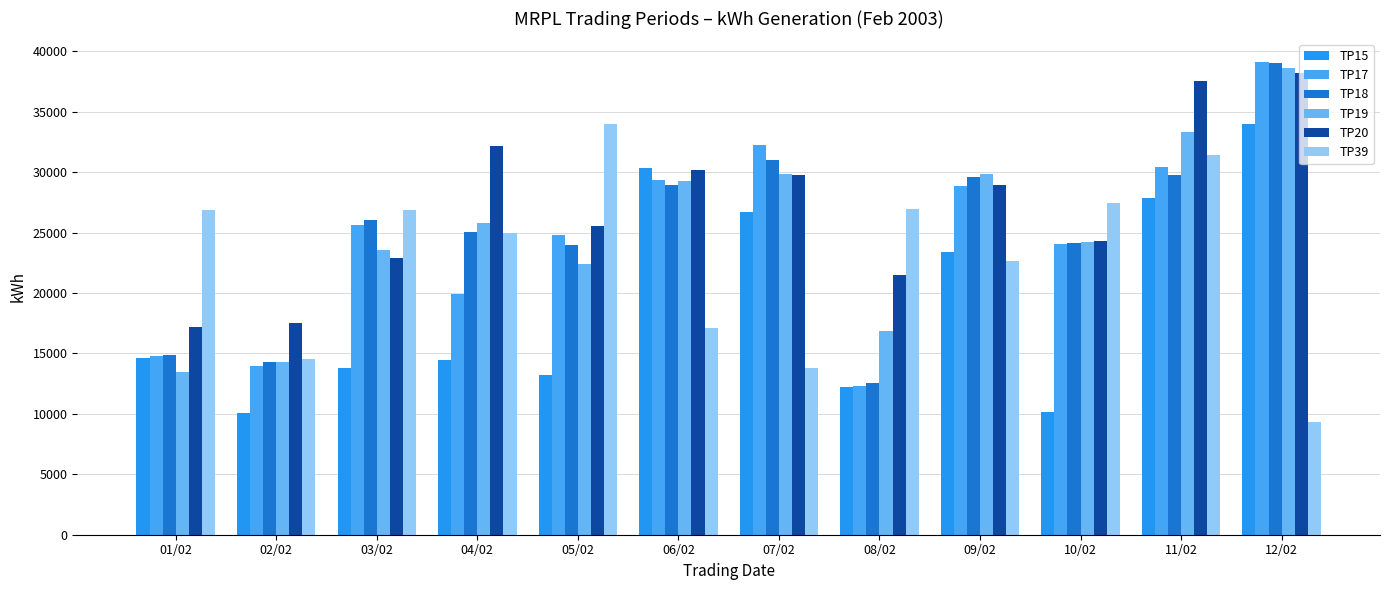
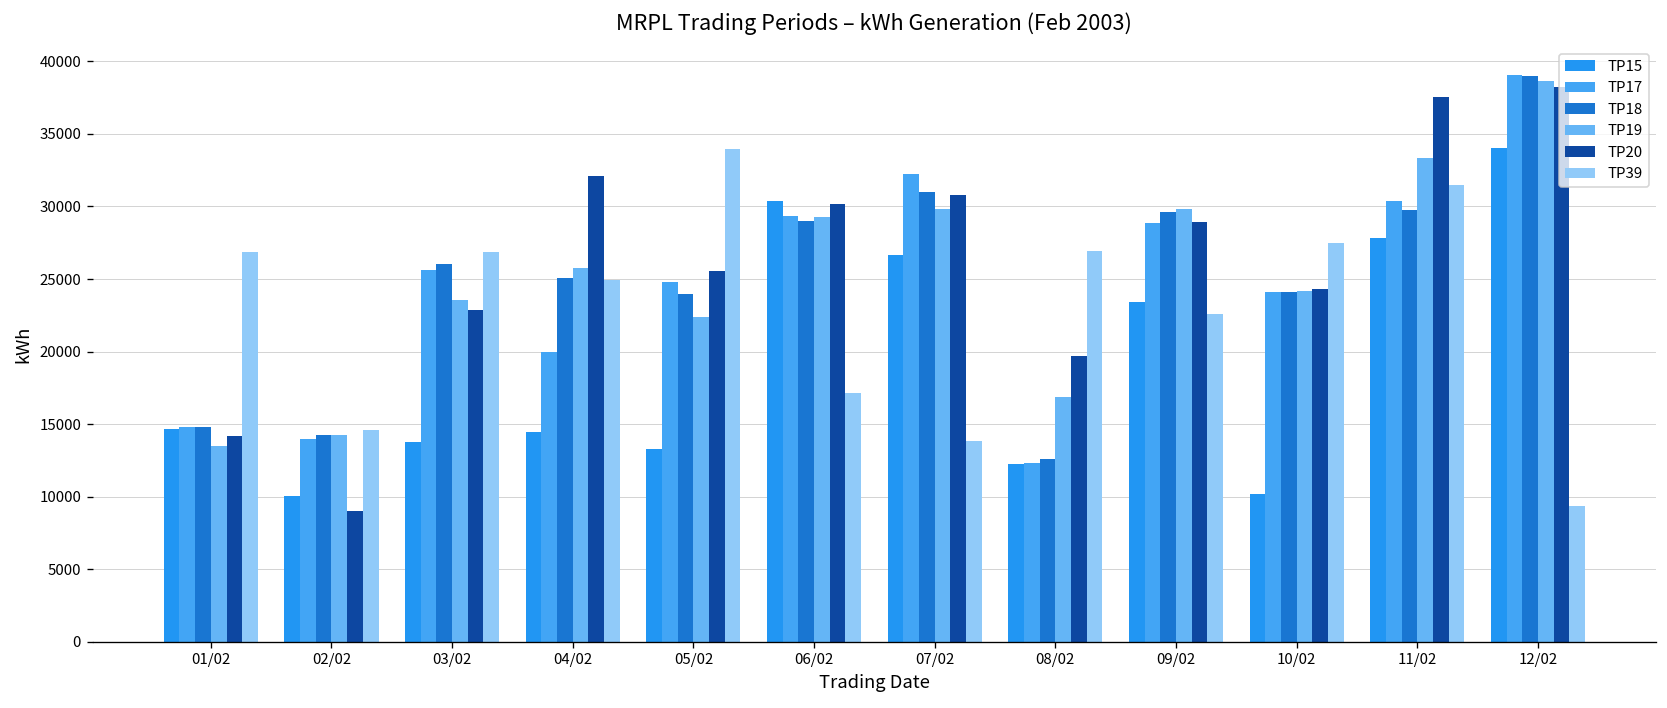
TP20, 01/02: 17200 -> 14200
TP20, 02/02: 17500 -> 9000
TP20, 07/02: 29800 -> 30800
TP20, 08/02: 21500 -> 19700
